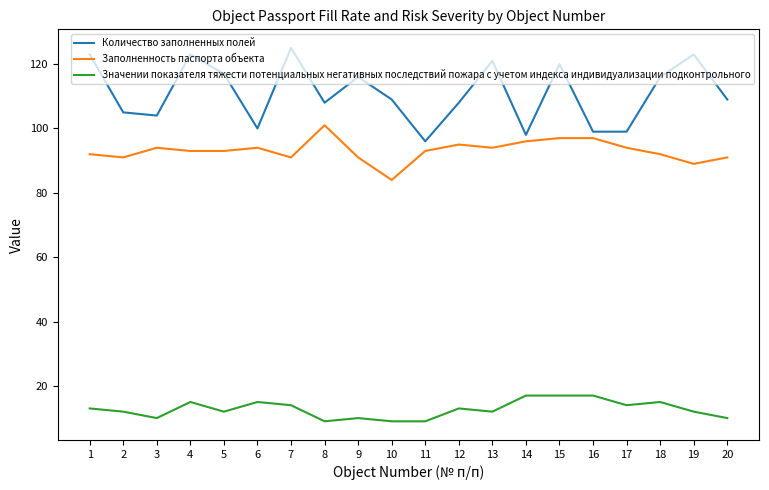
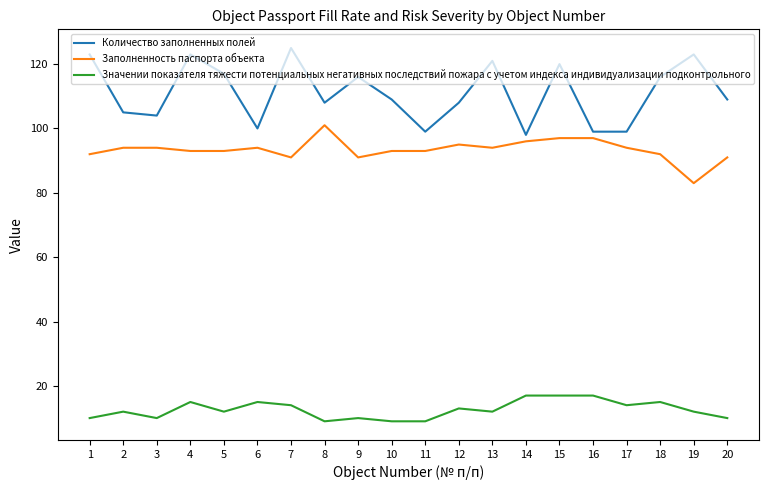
Значении показателя тяжести потенциальных негативных последствий пожара с учетом индекса индивидуализации подконтрольного, 1: 13 -> 10
Заполненность паспорта объекта, 2: 91 -> 94
Заполненность паспорта объекта, 10: 84 -> 93
Количество заполненных полей, 11: 96 -> 99
Заполненность паспорта объекта, 19: 89 -> 83
